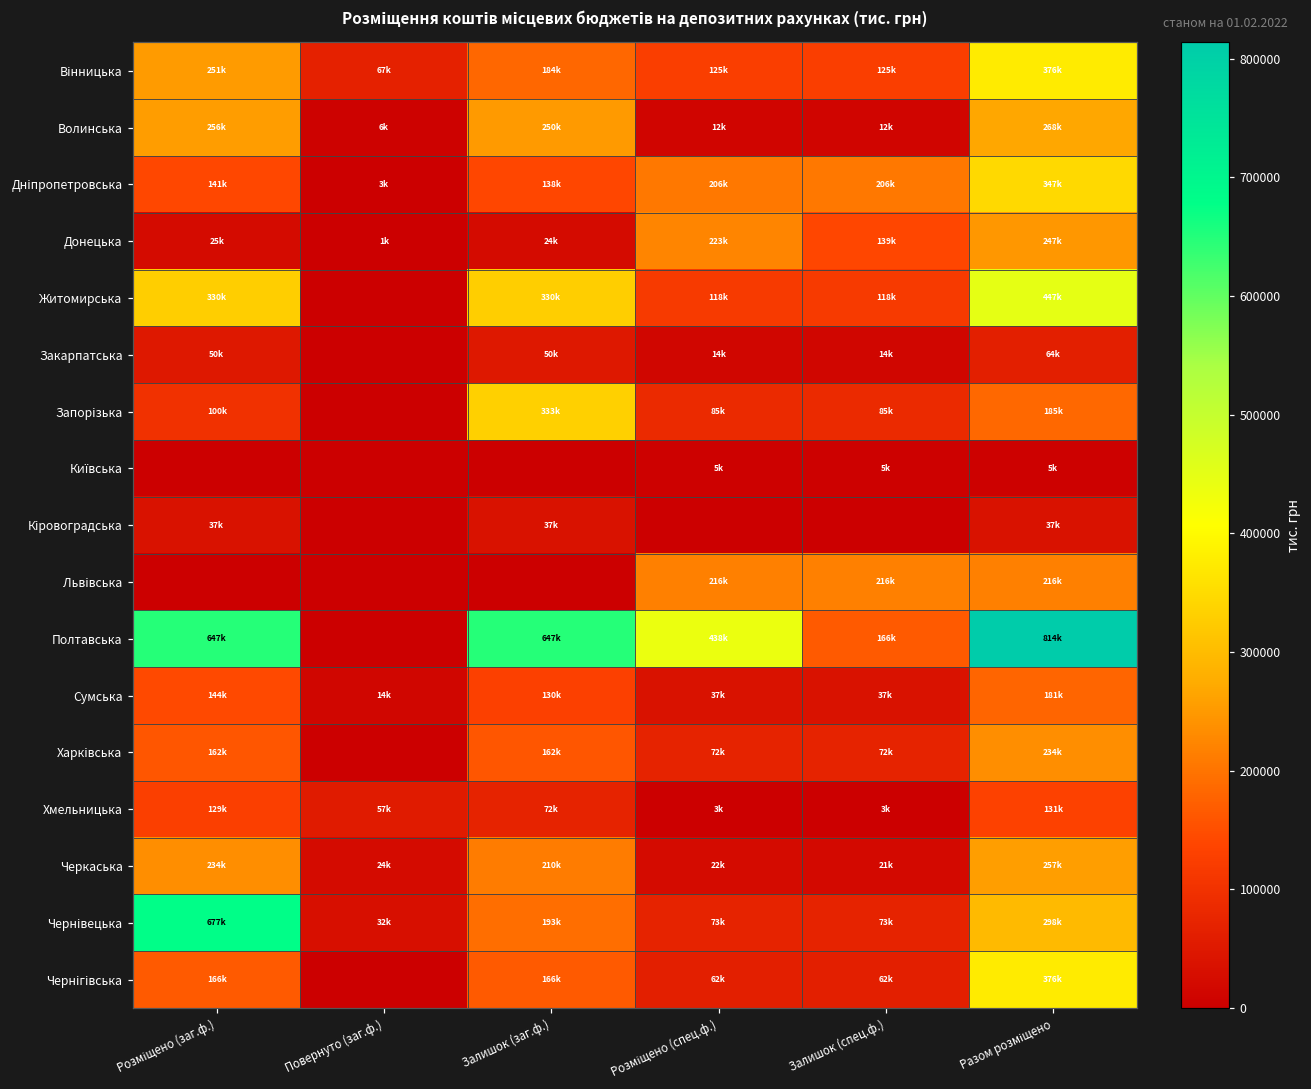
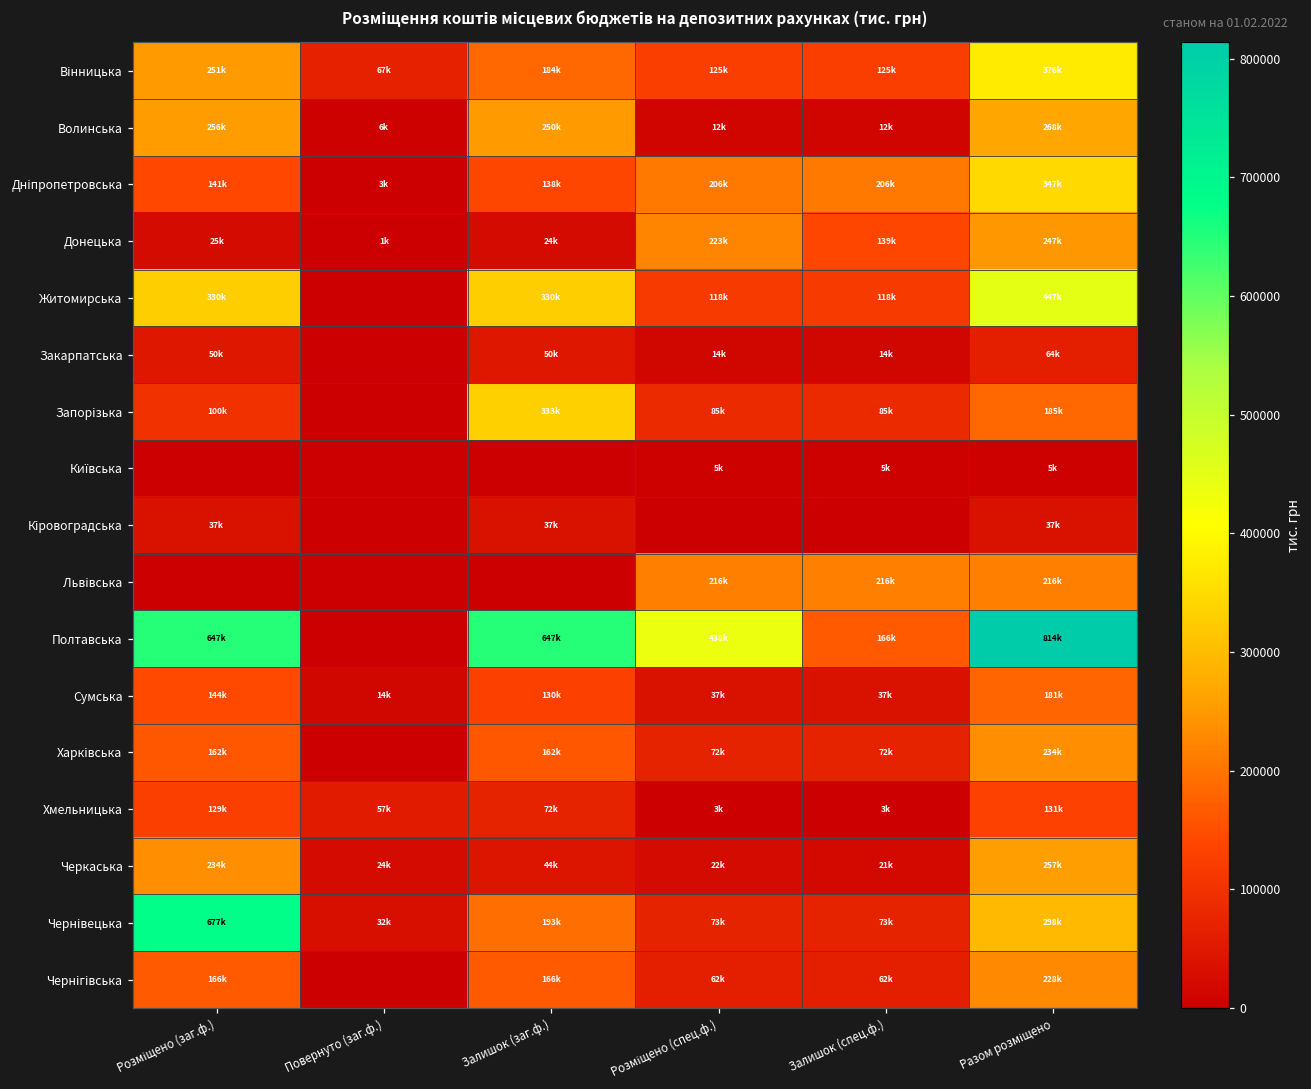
Черкаська, Залишок (заг.ф.): 210k -> 44k
Чернігівська, Разом розміщено: 376k -> 228k
